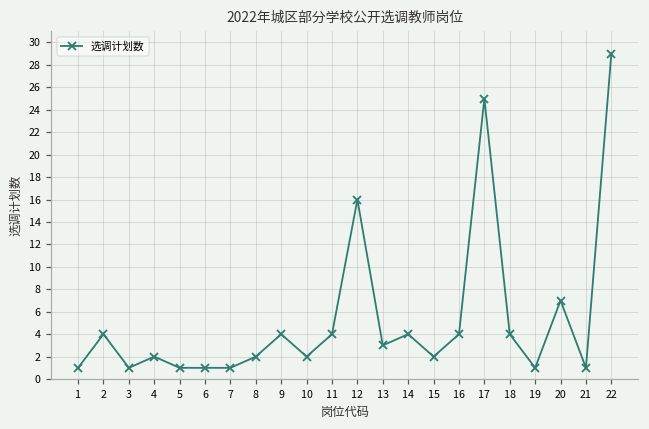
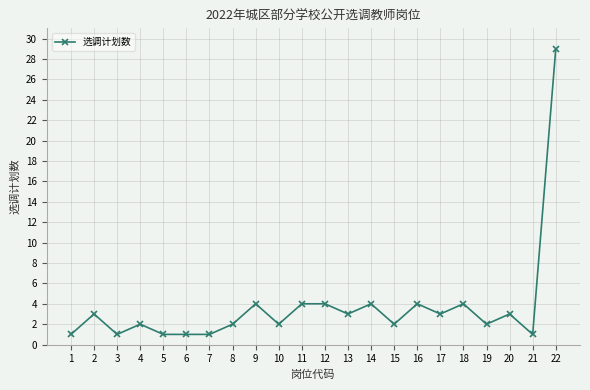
2: 4 -> 3
12: 16 -> 4
17: 25 -> 3
19: 1 -> 2
20: 7 -> 3
